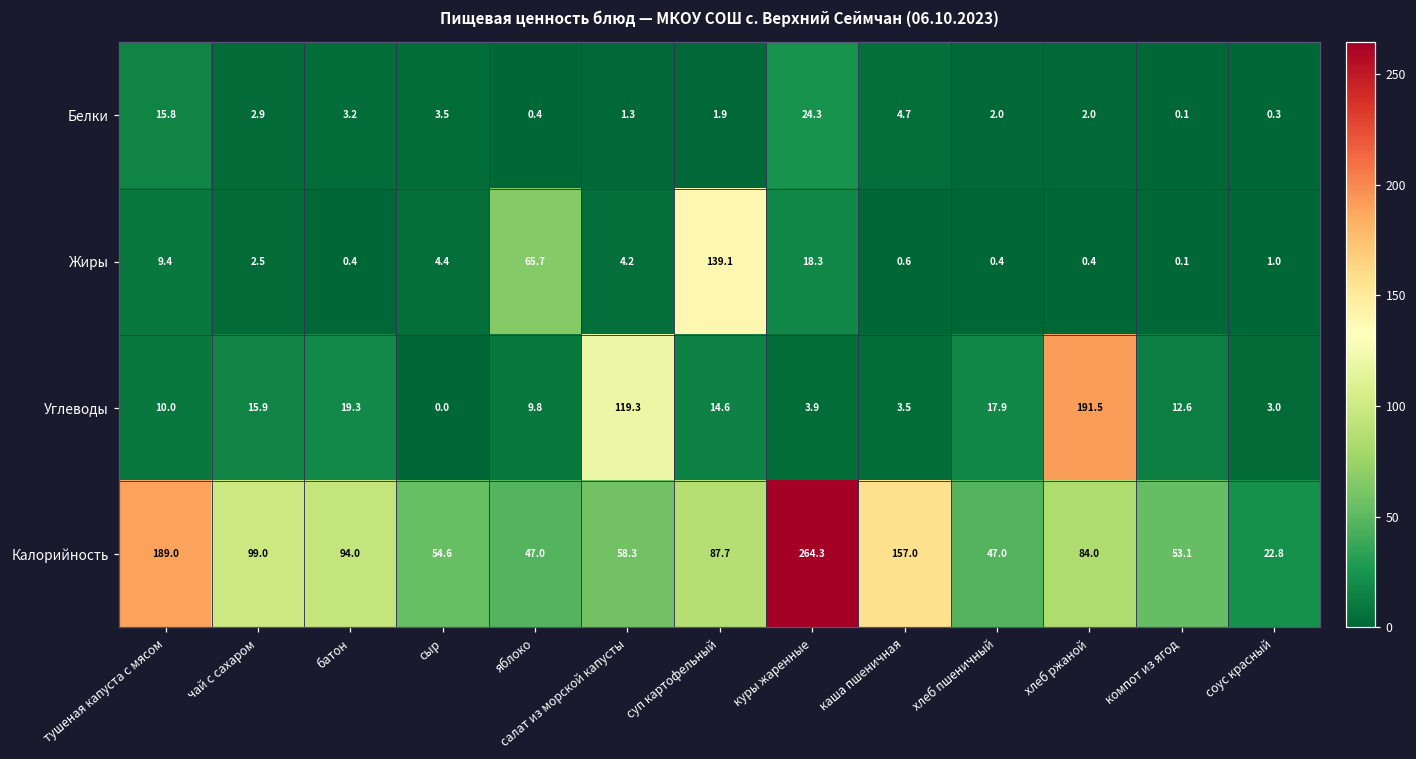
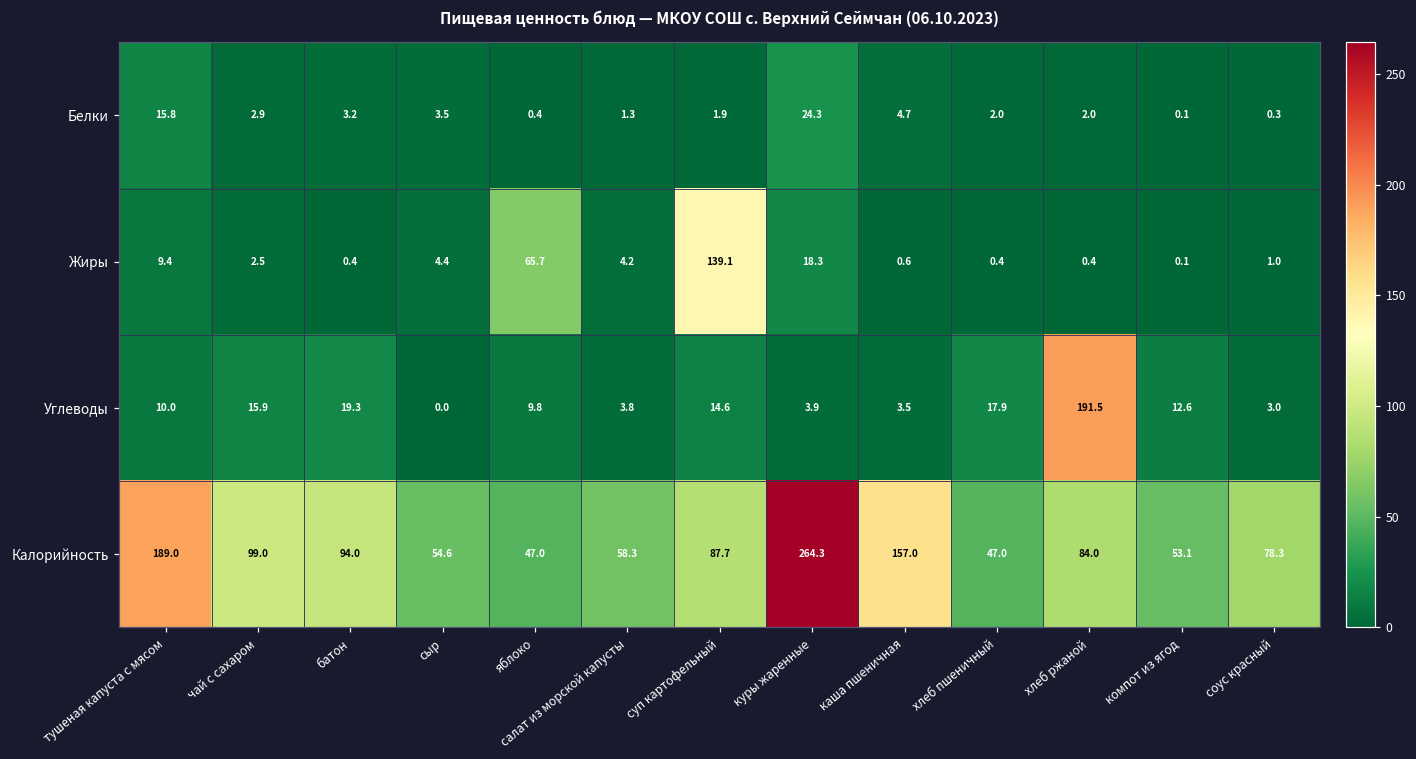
Углеводы, салат из морской капусты: 119.3 -> 3.8
Калорийность, соус красный: 22.8 -> 78.3
